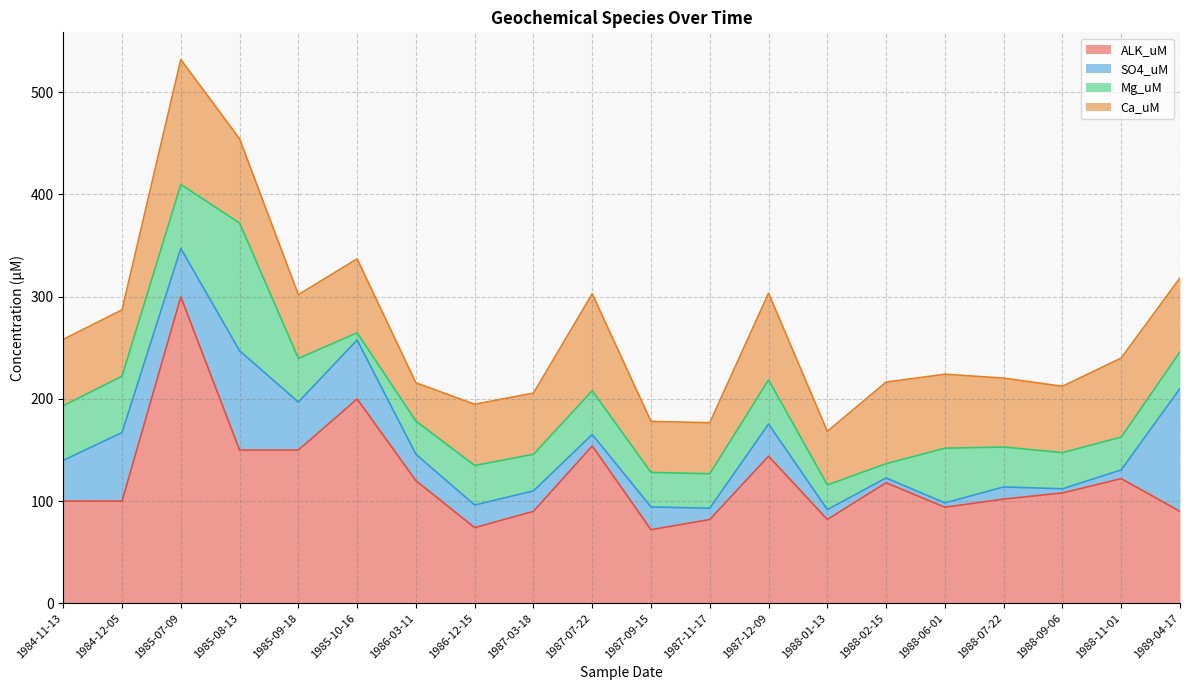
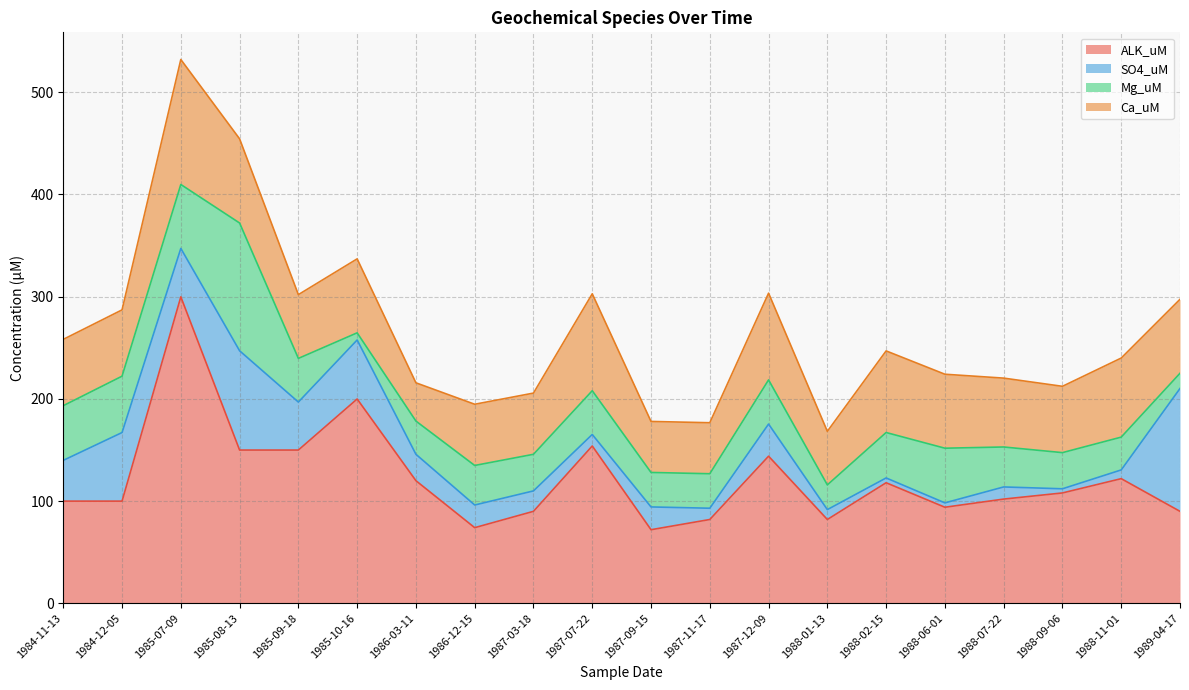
Mg_uM, 1988-02-15: 14 -> 44
Mg_uM, 1989-04-17: 36 -> 15
